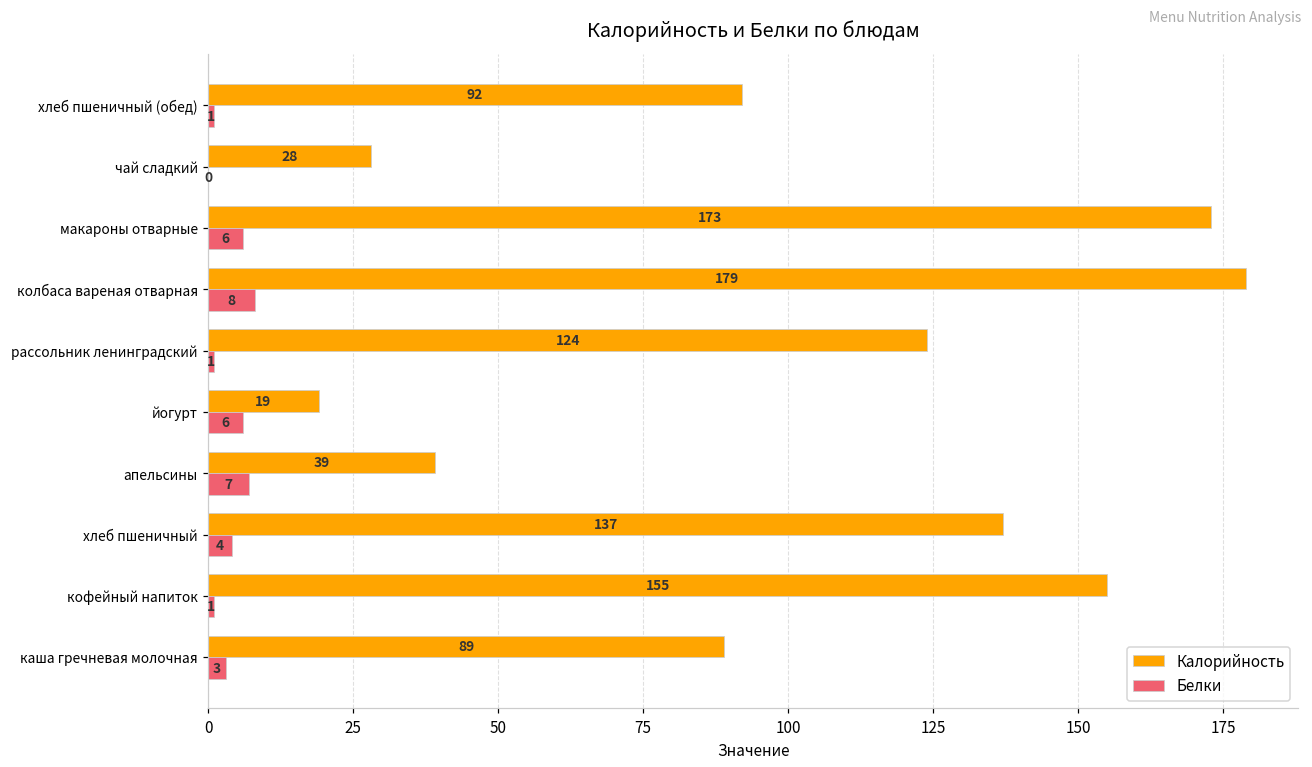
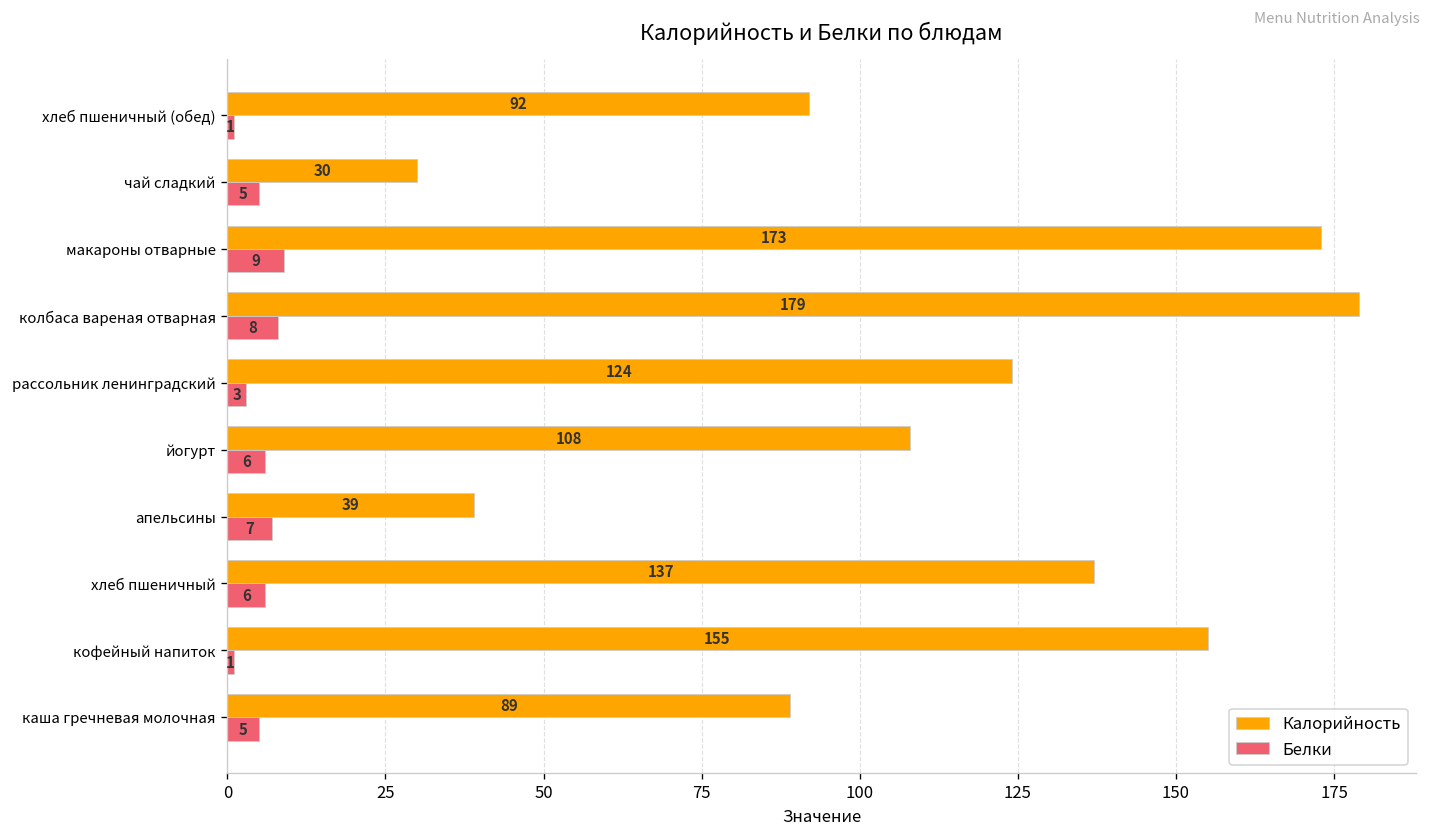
Калорийность, чай сладкий: 28 -> 30
Белки, чай сладкий: 0 -> 5
Белки, макароны отварные: 6 -> 9
Белки, рассольник ленинградский: 1 -> 3
Калорийность, йогурт: 19 -> 108
Белки, хлеб пшеничный: 4 -> 6
Белки, каша гречневая молочная: 3 -> 5
